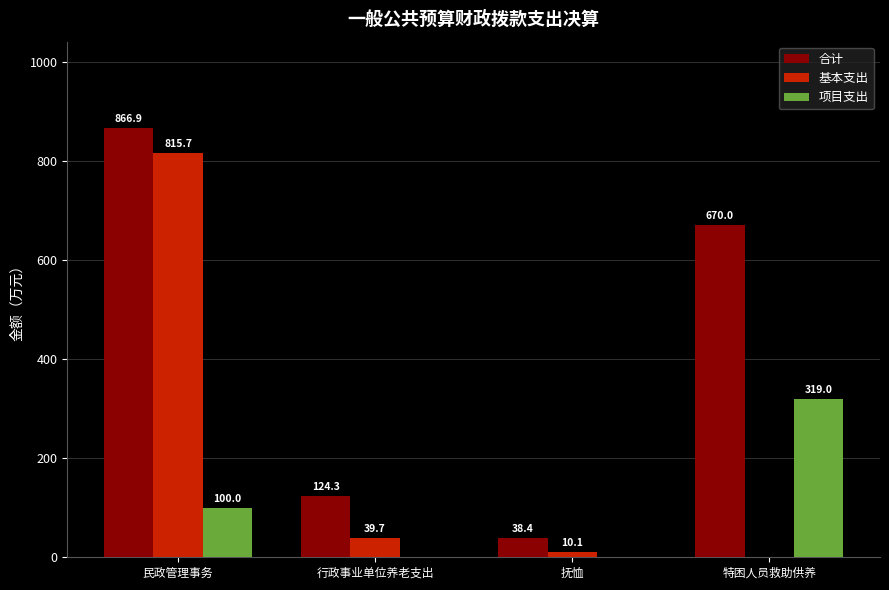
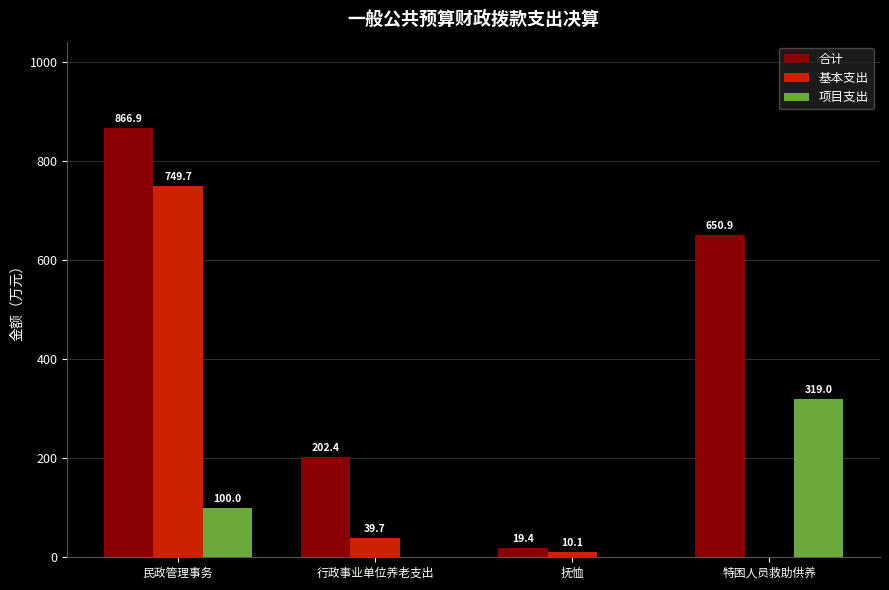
基本支出, 民政管理事务: 815.7 -> 749.7
合计, 行政事业单位养老支出: 124.3 -> 202.4
合计, 抚恤: 38.4 -> 19.4
合计, 特困人员救助供养: 670.0 -> 650.9
